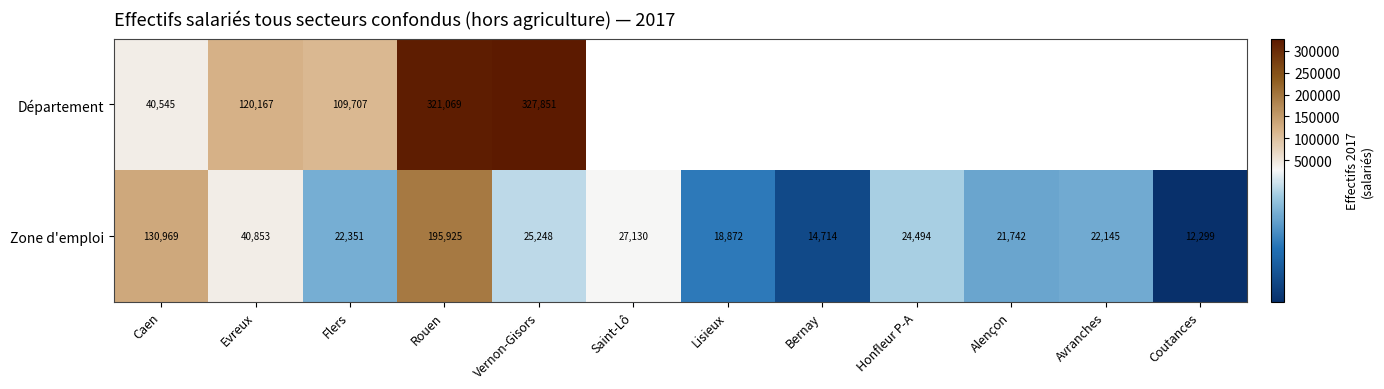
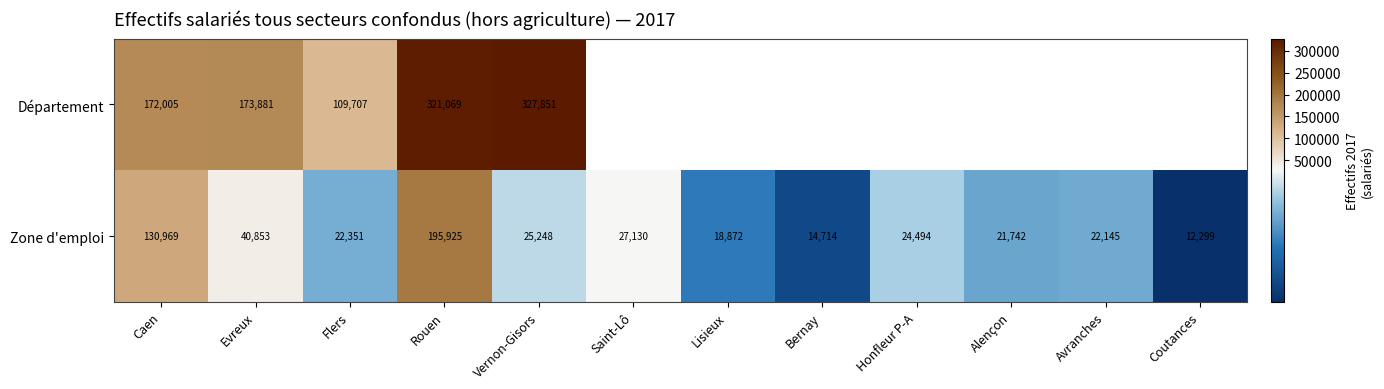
Département, Caen: 40,545 -> 172,005
Département, Evreux: 120,167 -> 173,881
